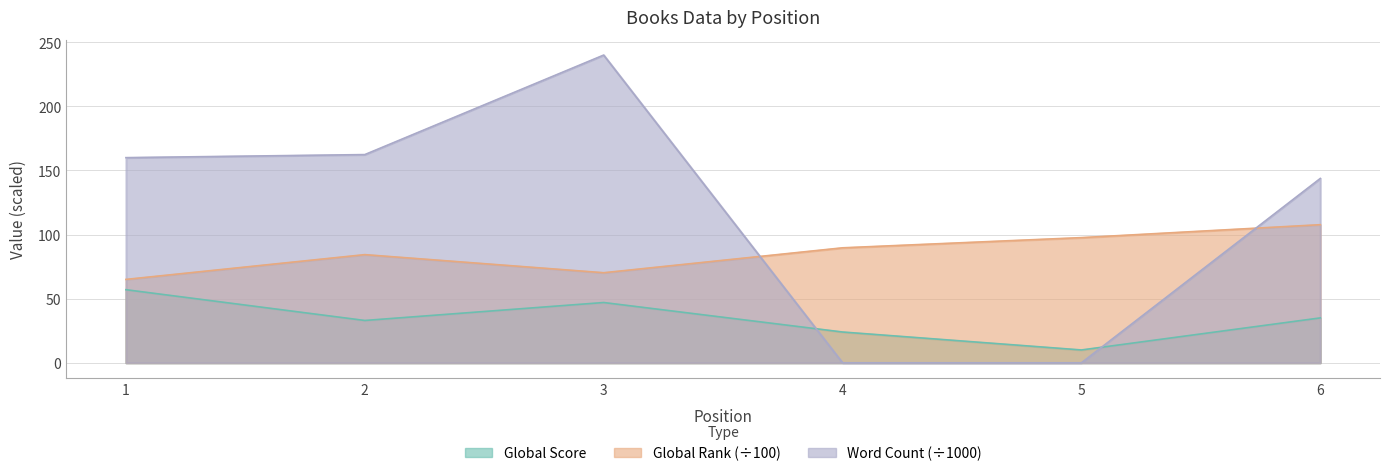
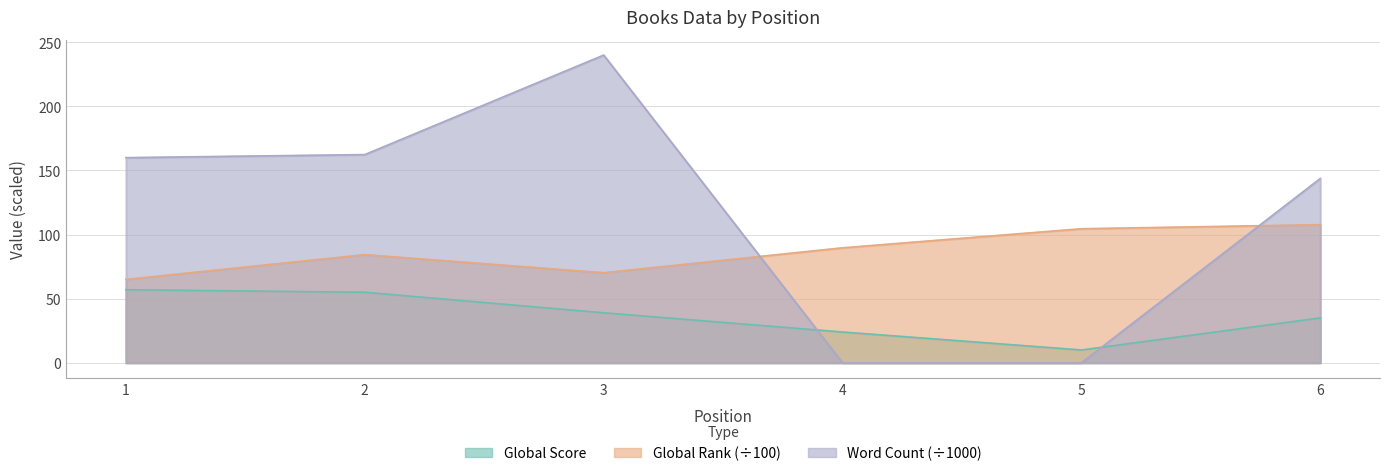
Global Score, 2: 33 -> 55
Global Score, 3: 47 -> 39
Global Rank (÷100), 5: 98 -> 105
